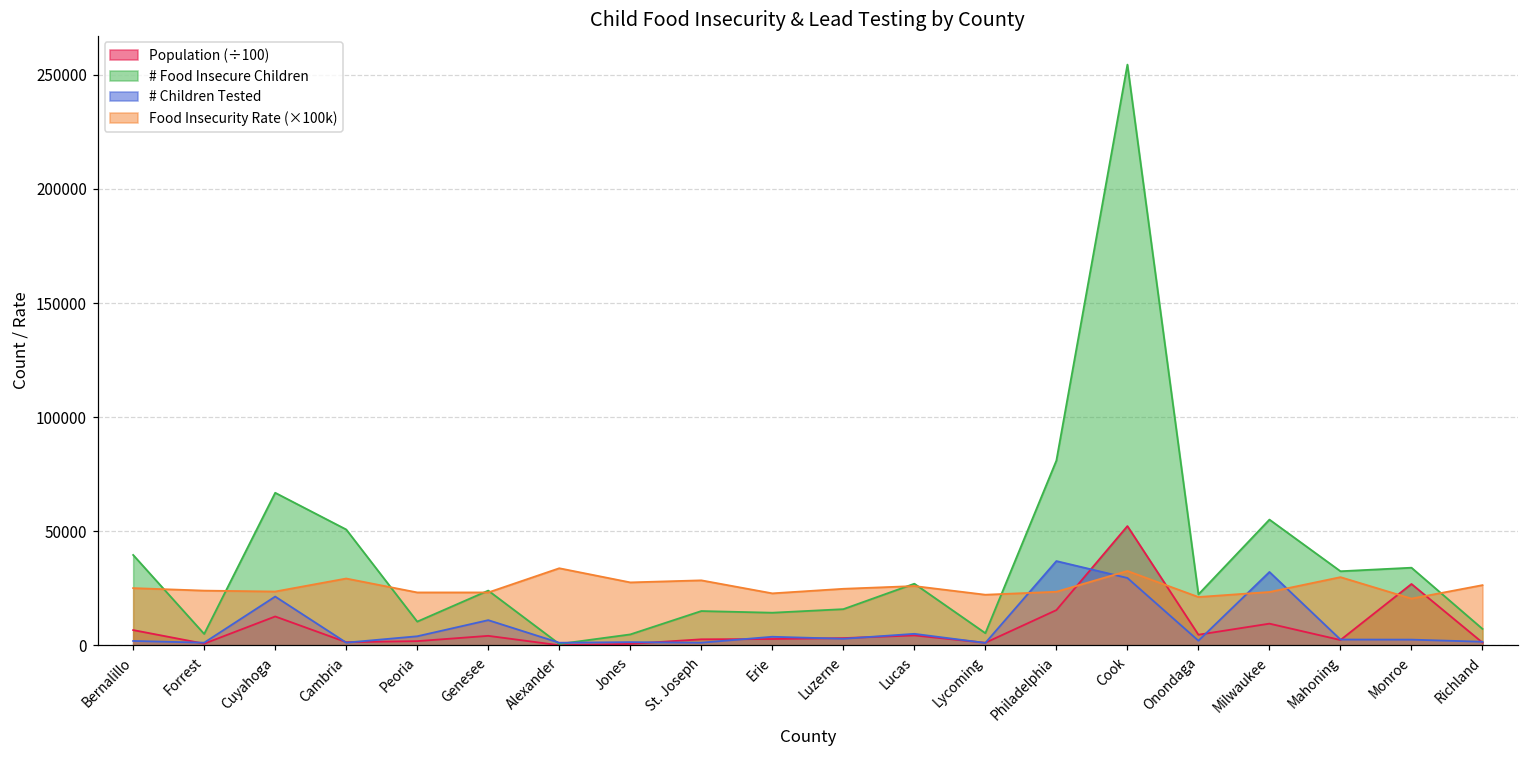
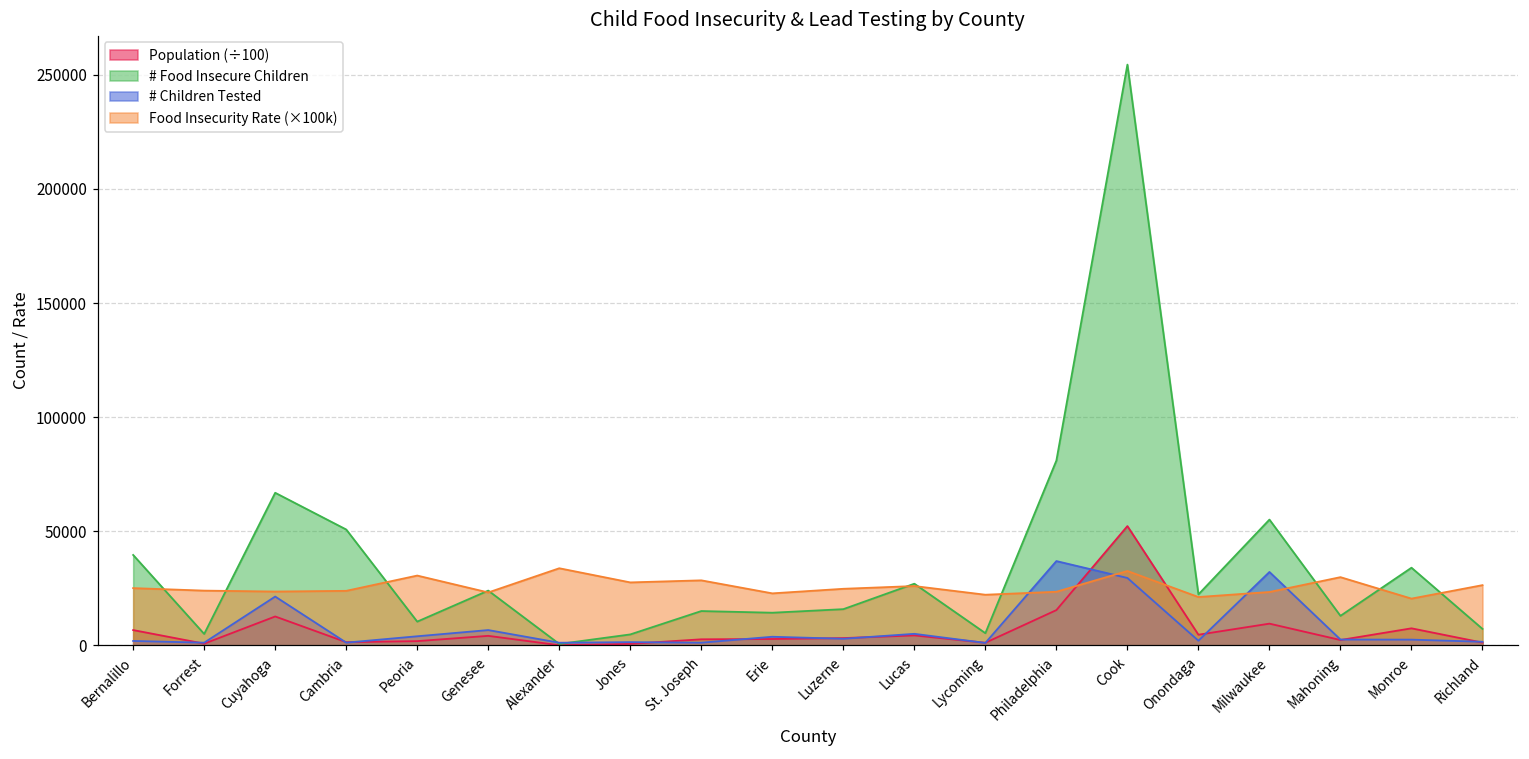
Food Insecurity Rate (×100k), Cambria: 29000 -> 24000
Food Insecurity Rate (×100k), Peoria: 23000 -> 31000
# Children Tested, Genesee: 11000 -> 7000
# Food Insecure Children, Mahoning: 32000 -> 13000
Population (÷100), Monroe: 27000 -> 7000
